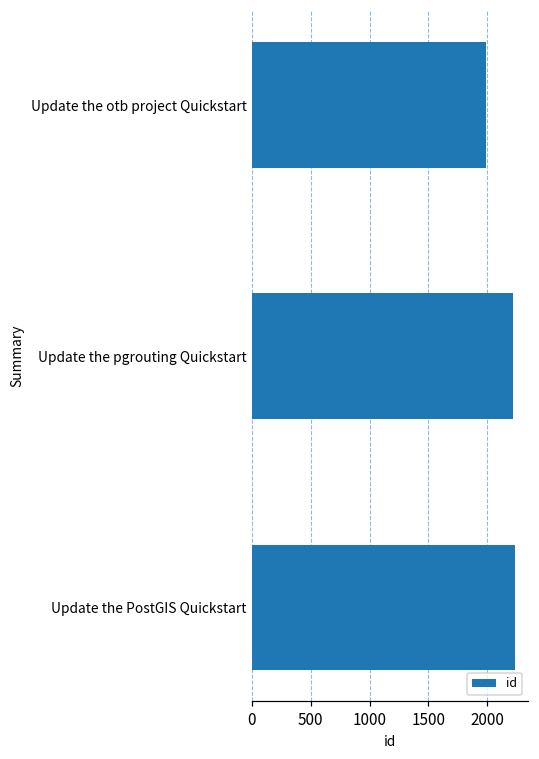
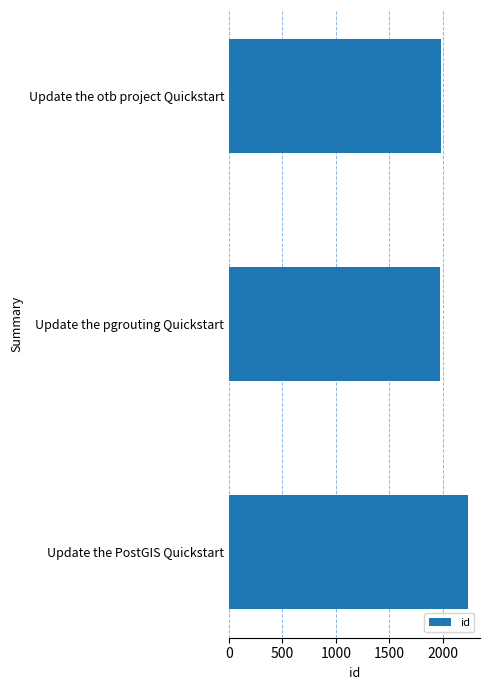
Update the pgrouting Quickstart: 2220 -> 1970
